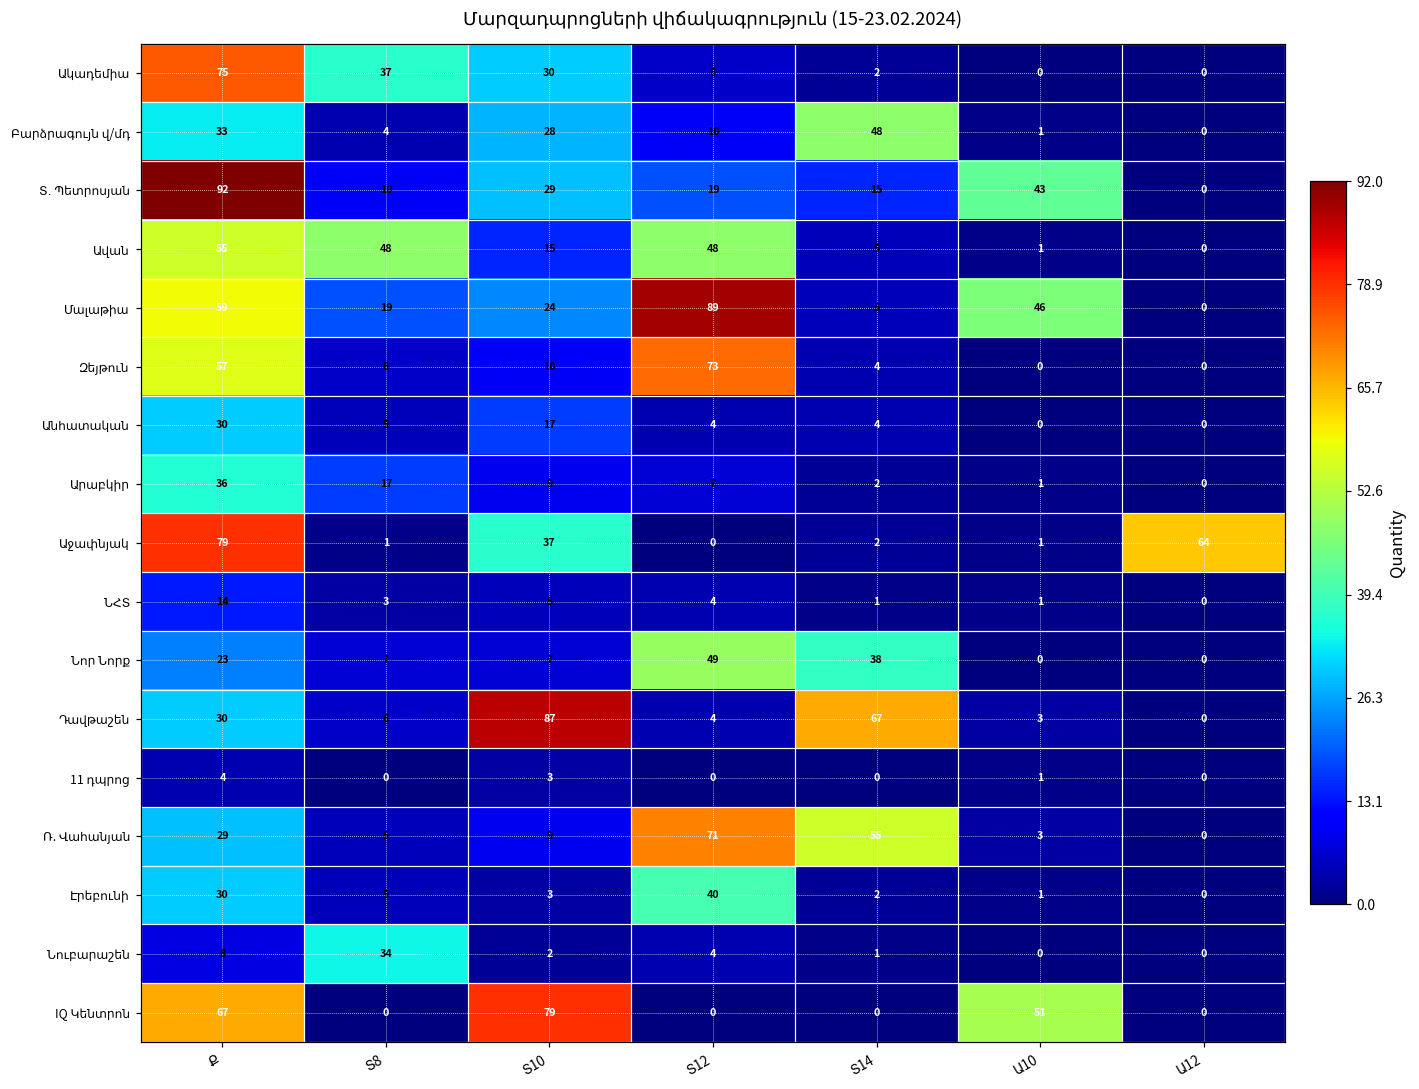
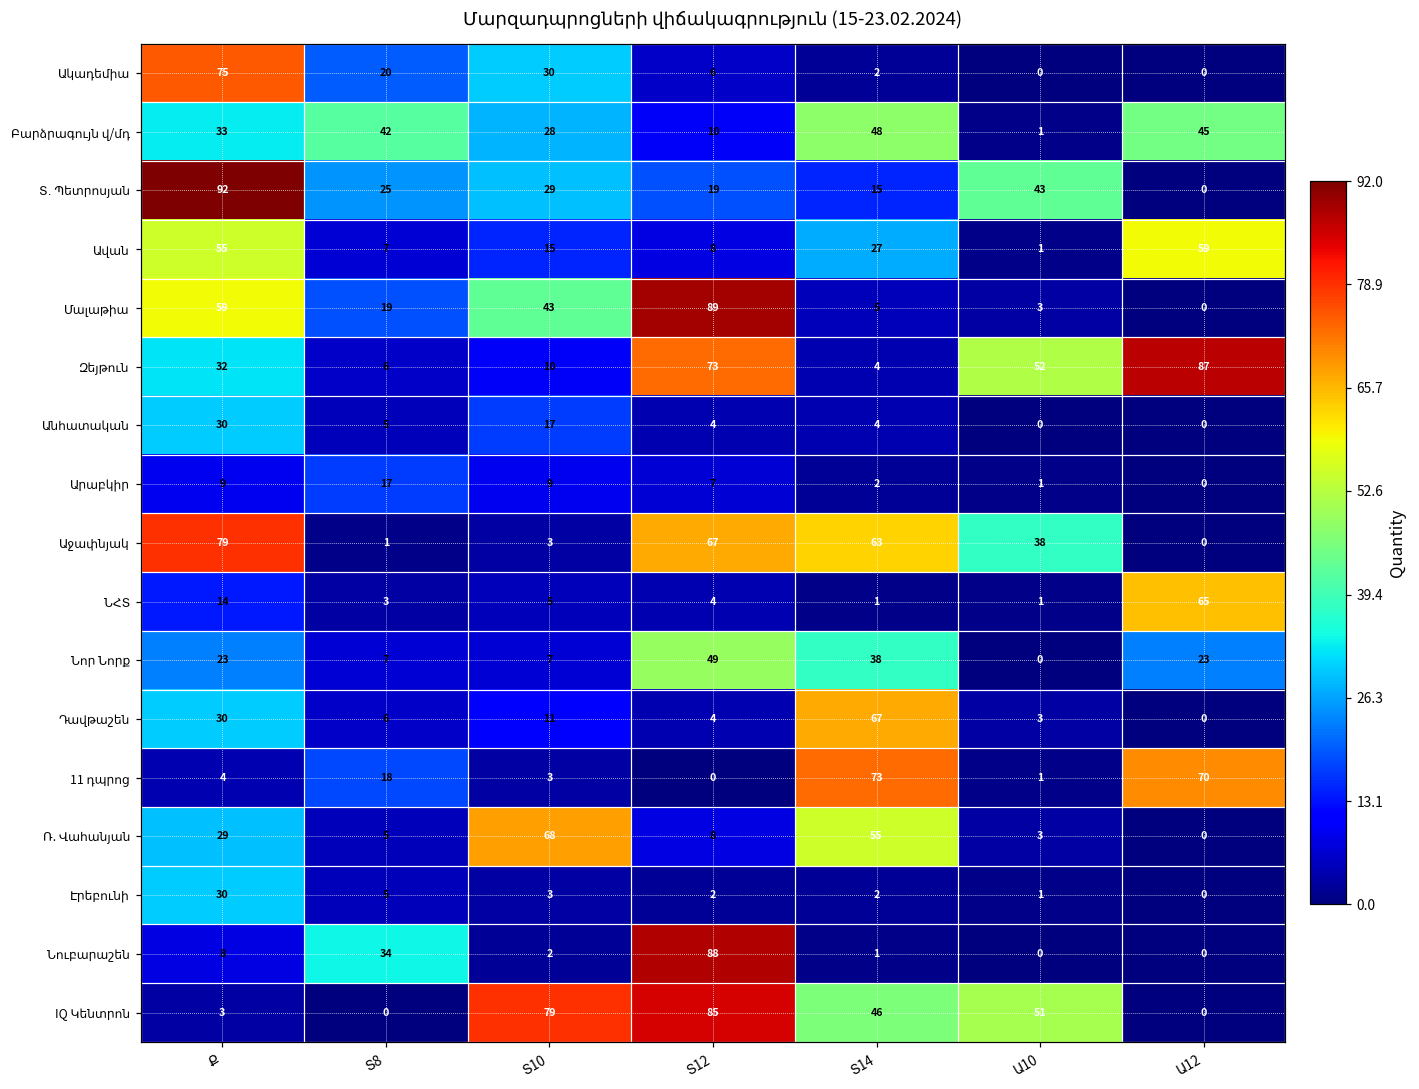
Ակադեմիա, Տ8: 37 -> 20
Բարձրագույն վ/մդ, Տ8: 4 -> 42
Բարձրագույն վ/մդ, Ա12: 0 -> 45
Տ․ Պետրոսյան, Տ8: 10 -> 25
Ավան, Տ8: 48 -> 7
Ավան, Տ12: 48 -> 8
Ավան, Տ14: 5 -> 27
Ավան, Ա12: 0 -> 59
Մալաթիա, Տ10: 24 -> 43
Մալաթիա, Ա10: 46 -> 3
Զեյթուն, Ք: 57 -> 32
Զեյթուն, Ա10: 0 -> 52
Զեյթուն, Ա12: 0 -> 87
Արաբկիր, Ք: 36 -> 9
Աջափնյակ, Տ10: 37 -> 3
Աջափնյակ, Տ12: 0 -> 67
Աջափնյակ, Տ14: 2 -> 63
Աջափնյակ, Ա10: 1 -> 38
Աջափնյակ, Ա12: 64 -> 0
ՆՀՏ, Ա12: 0 -> 65
Նոր Նորք, Ա12: 0 -> 23
Դավթաշեն, Տ10: 87 -> 11
11 դպրոց, Տ8: 0 -> 18
11 դպրոց, Տ14: 0 -> 73
11 դպրոց, Ա12: 0 -> 70
Ռ. Վահանյան, Տ10: 9 -> 68
Ռ. Վահանյան, Տ12: 71 -> 8
Էրեբունի, Տ12: 40 -> 2
Նուբարաշեն, Տ12: 4 -> 88
IQ Կենտրոն, Ք: 67 -> 3
IQ Կենտրոն, Տ12: 0 -> 85
IQ Կենտրոն, Տ14: 0 -> 46
